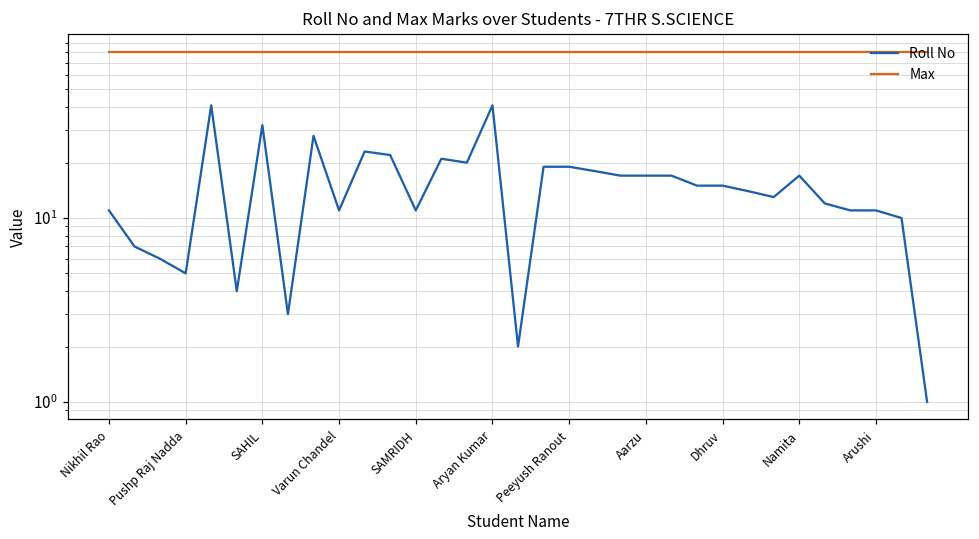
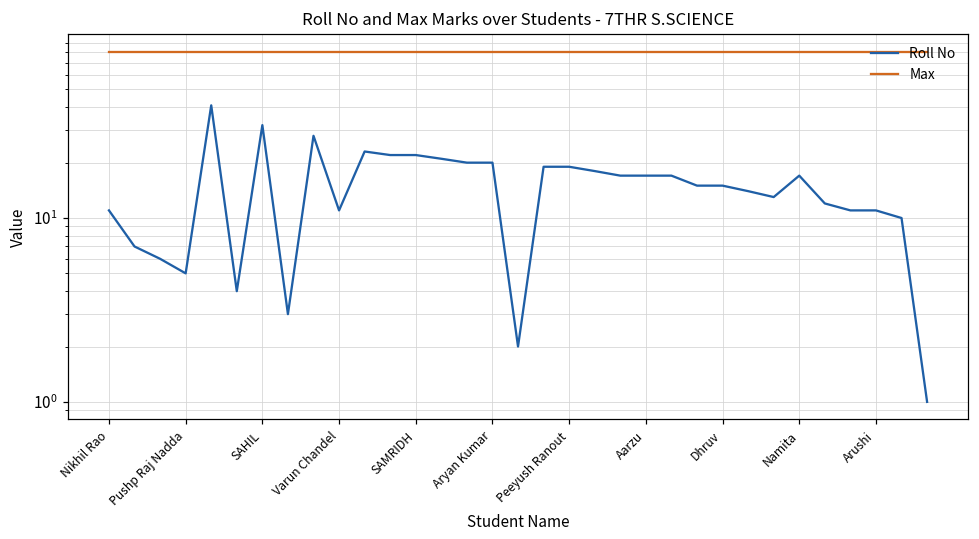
Roll No, SAMRIDH: 11 -> 22
Roll No, Aryan Kumar: 41 -> 20
